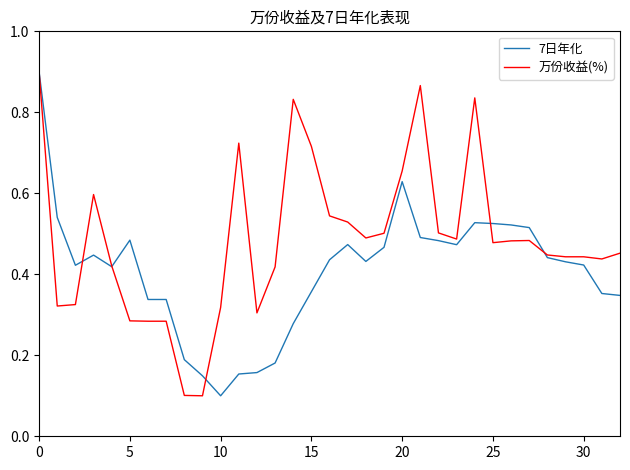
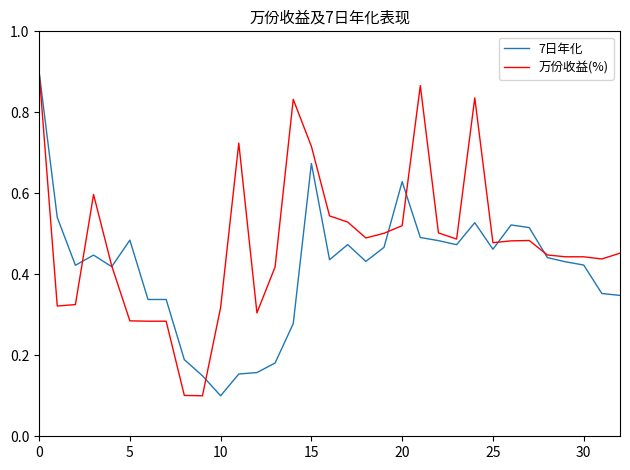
7日年化, 15: 0.36 -> 0.67
万份收益(%), 20: 0.66 -> 0.52
7日年化, 25: 0.53 -> 0.46
